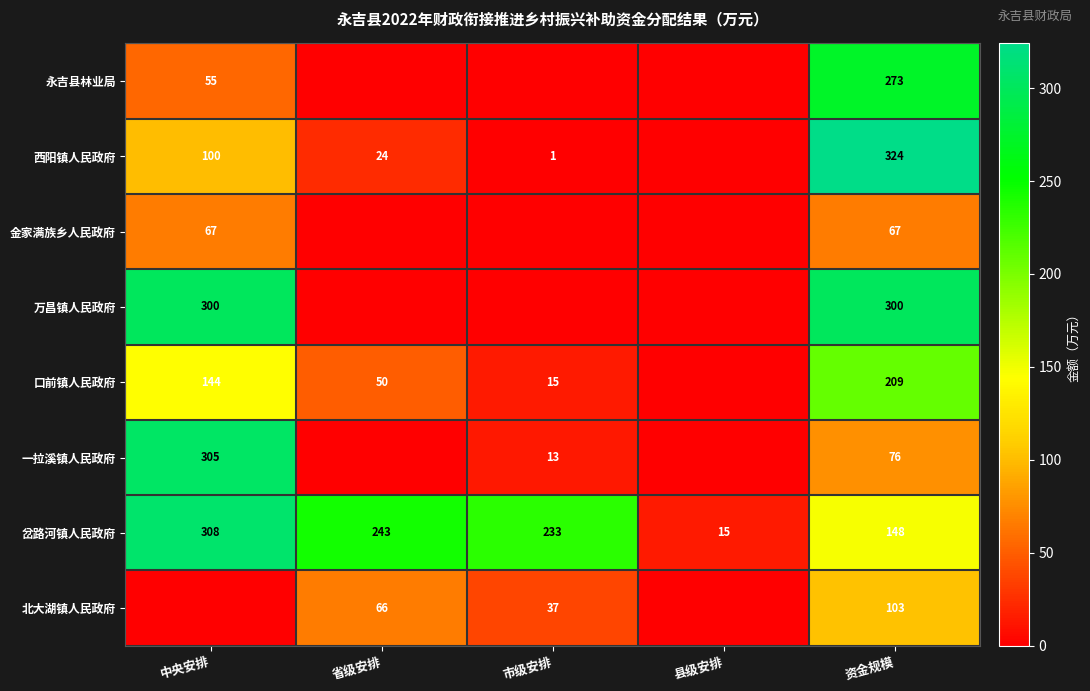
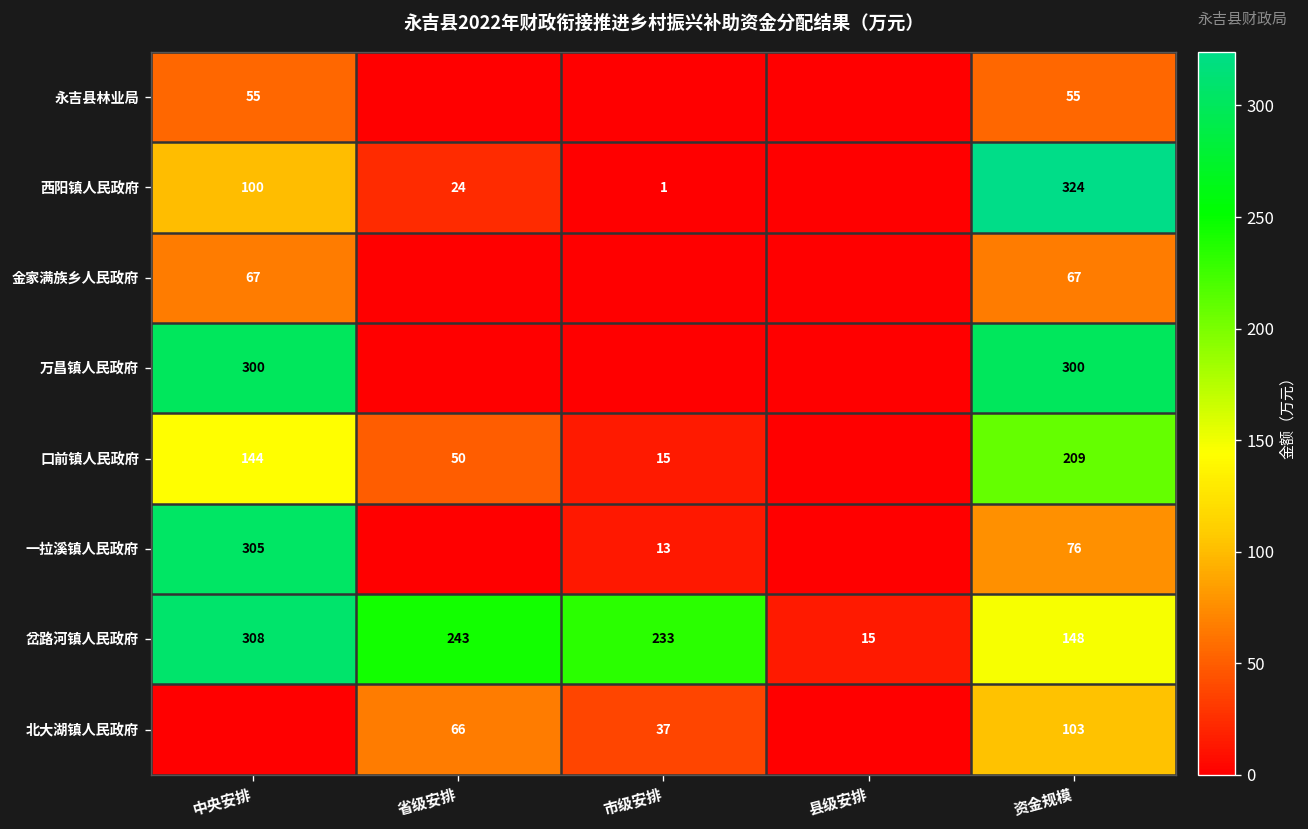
永吉县林业局, 资金规模: 273 -> 55
